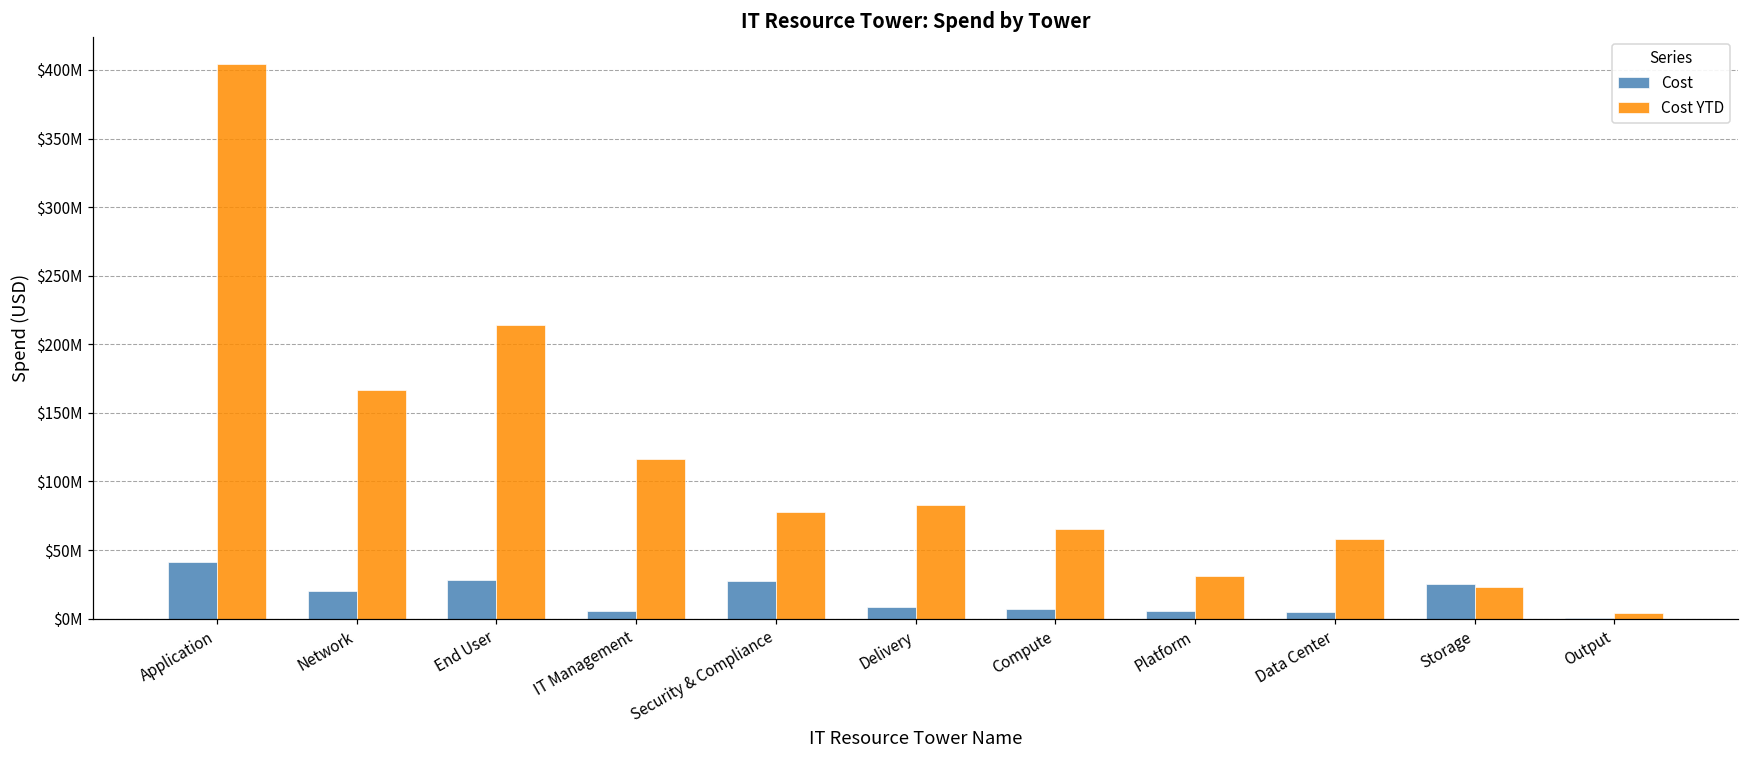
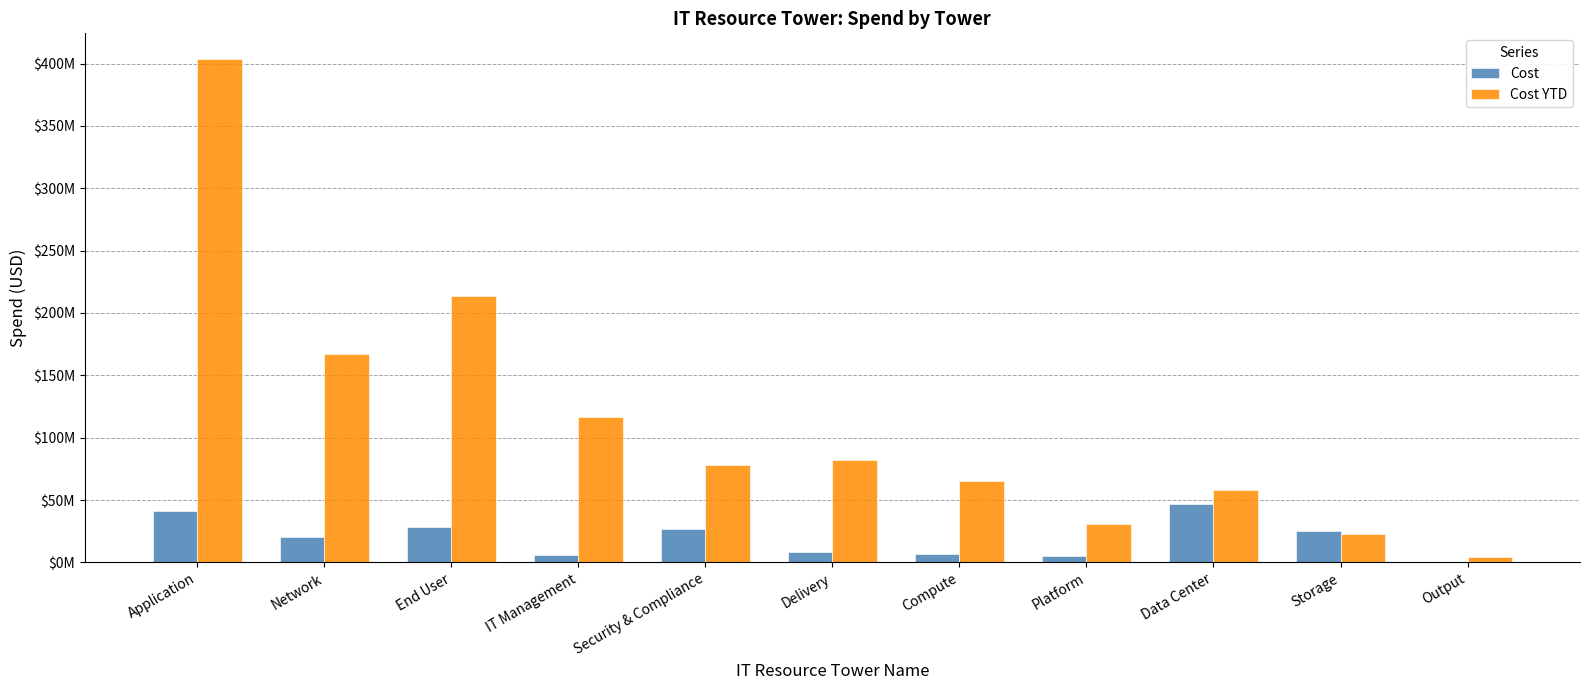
Cost, Data Center: $5000000 -> $47000000
